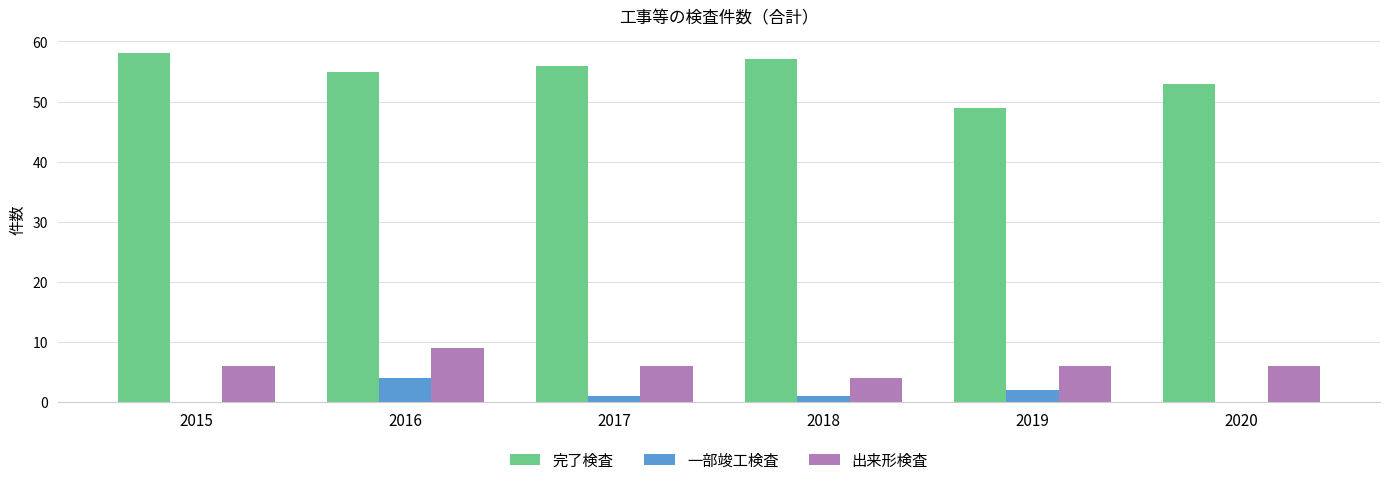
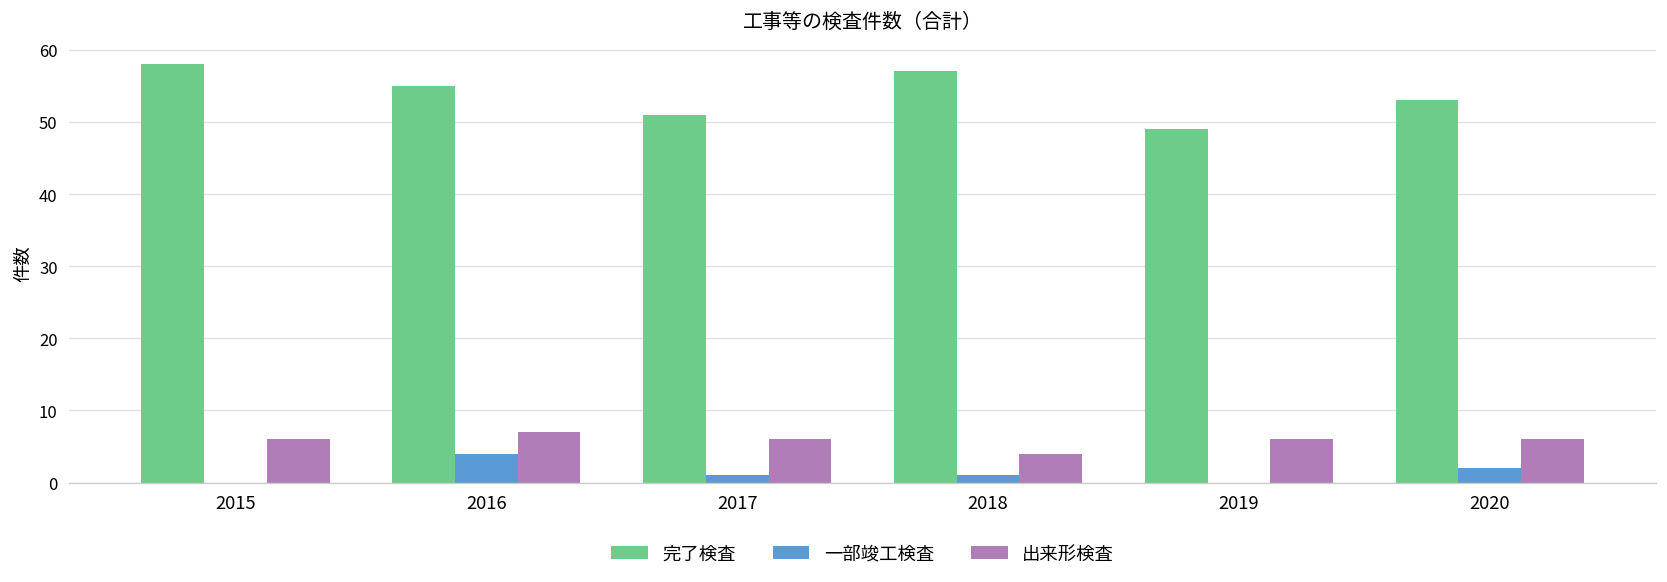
出来形検査, 2016: 9 -> 7
完了検査, 2017: 56 -> 51
一部竣工検査, 2019: 2 -> 0
一部竣工検査, 2020: 0 -> 2
